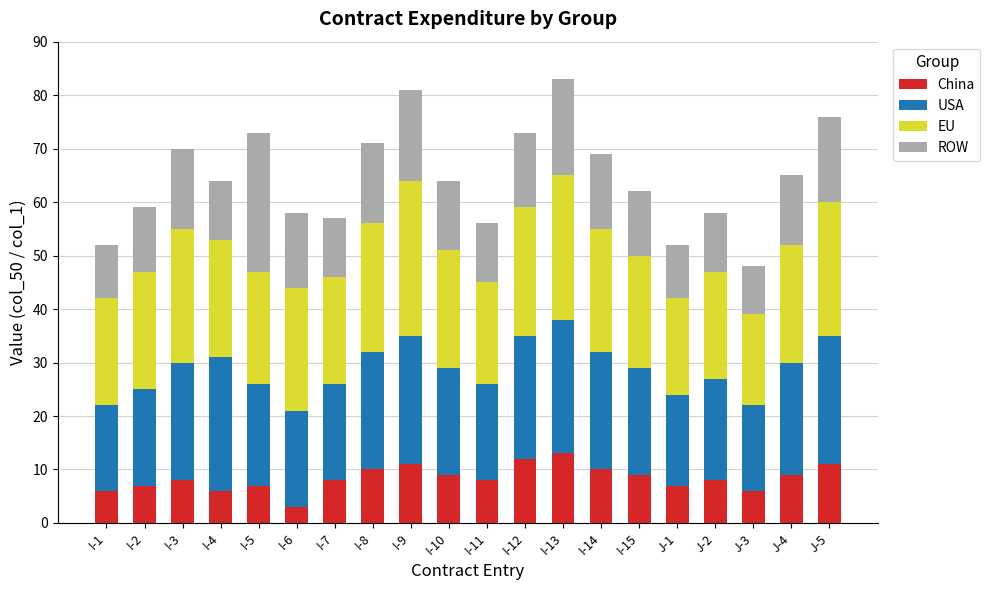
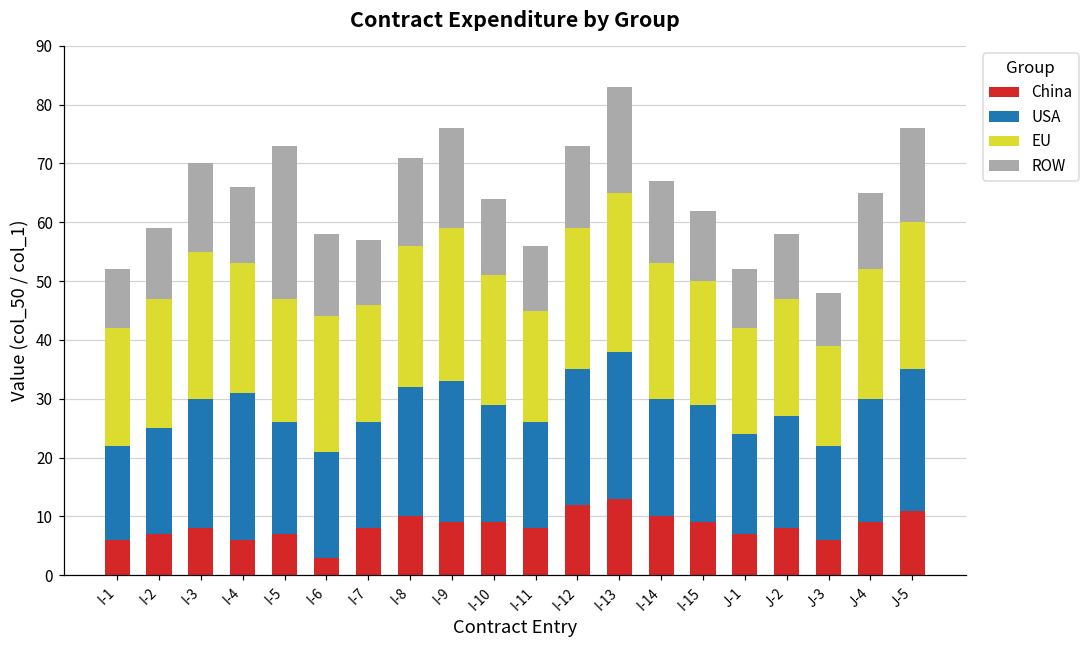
ROW, I-4: 11 -> 13
China, I-9: 11 -> 9
EU, I-9: 29 -> 26
USA, I-14: 22 -> 20
